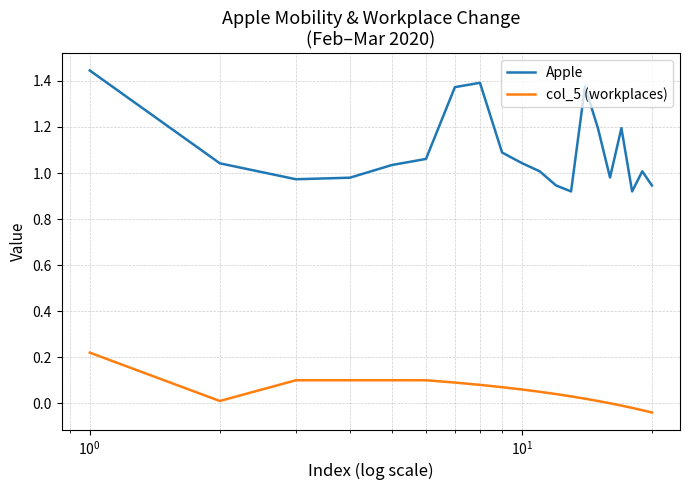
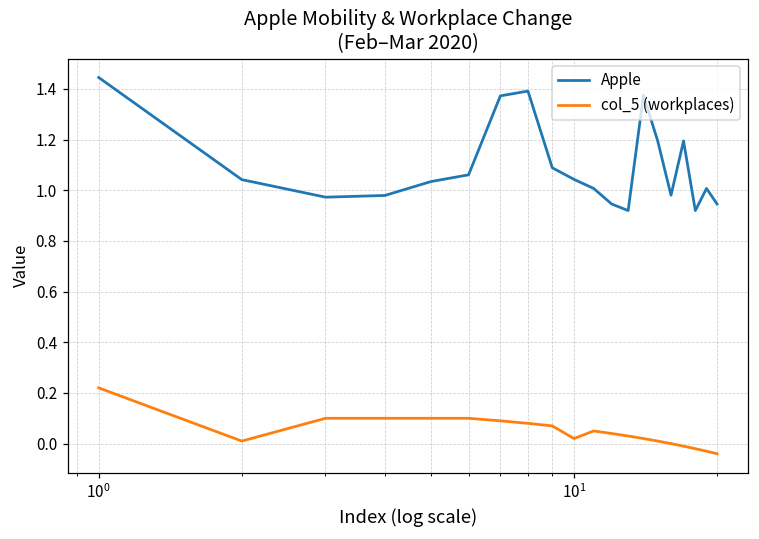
col_5 (workplaces), 10^1: 0.06 -> 0.02
